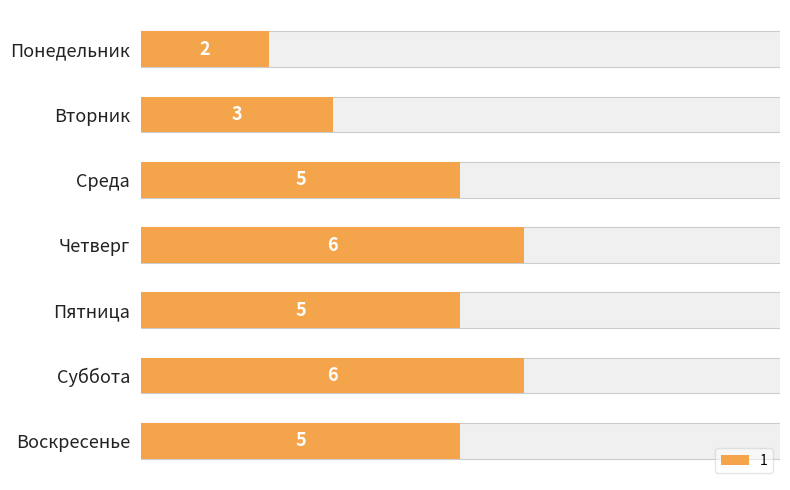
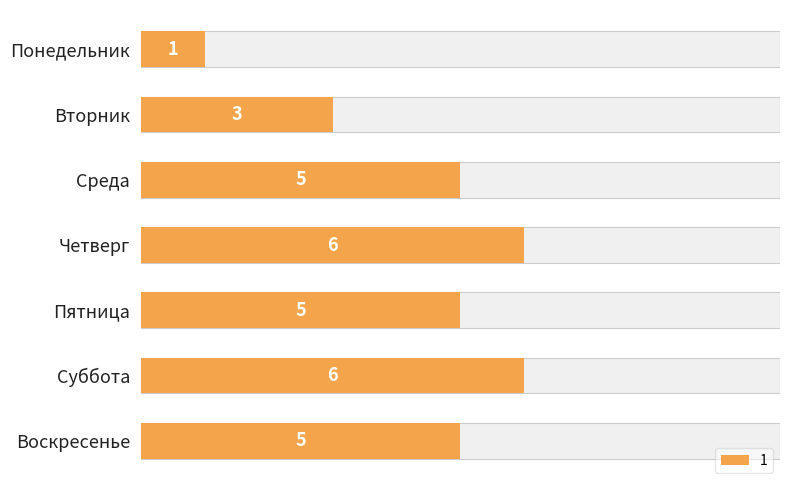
1, Понедельник: 2 -> 1
